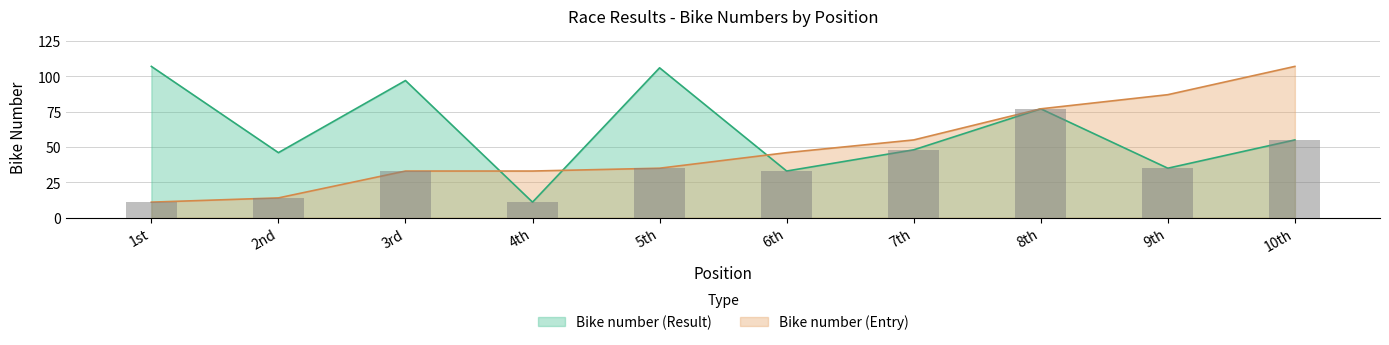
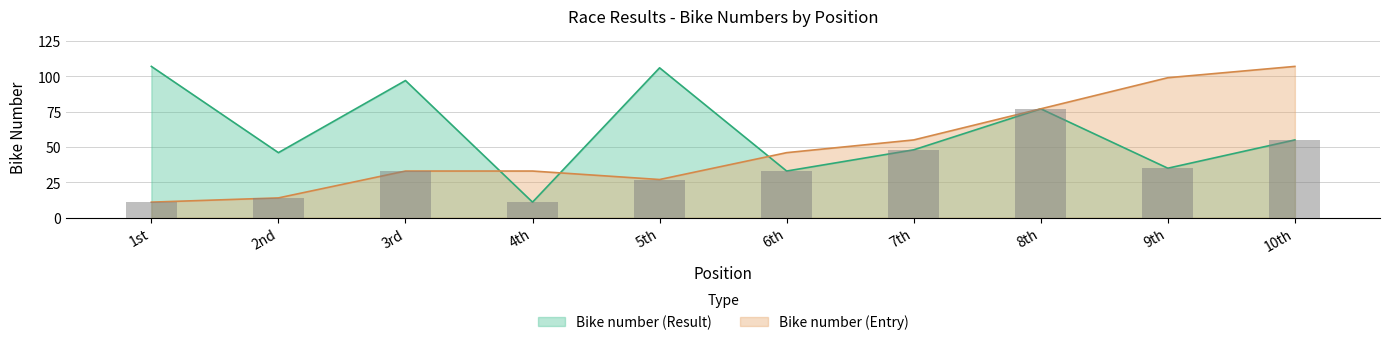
Bike number (Entry), 5th: 35 -> 27
Bike number (Entry), 9th: 87 -> 99
